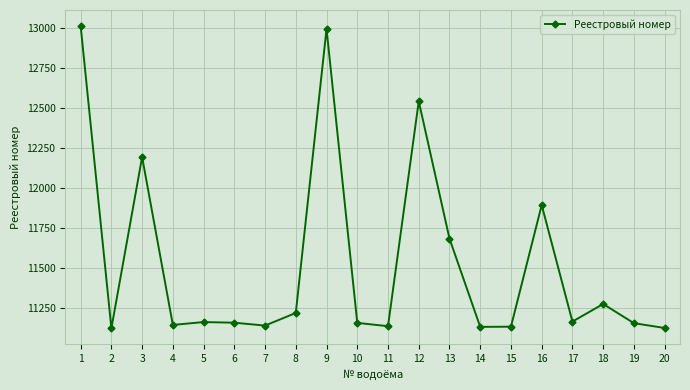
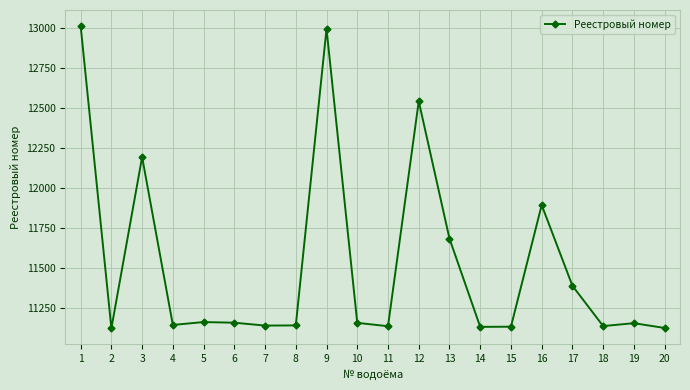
8: 11220 -> 11140
17: 11160 -> 11390
18: 11270 -> 11130
